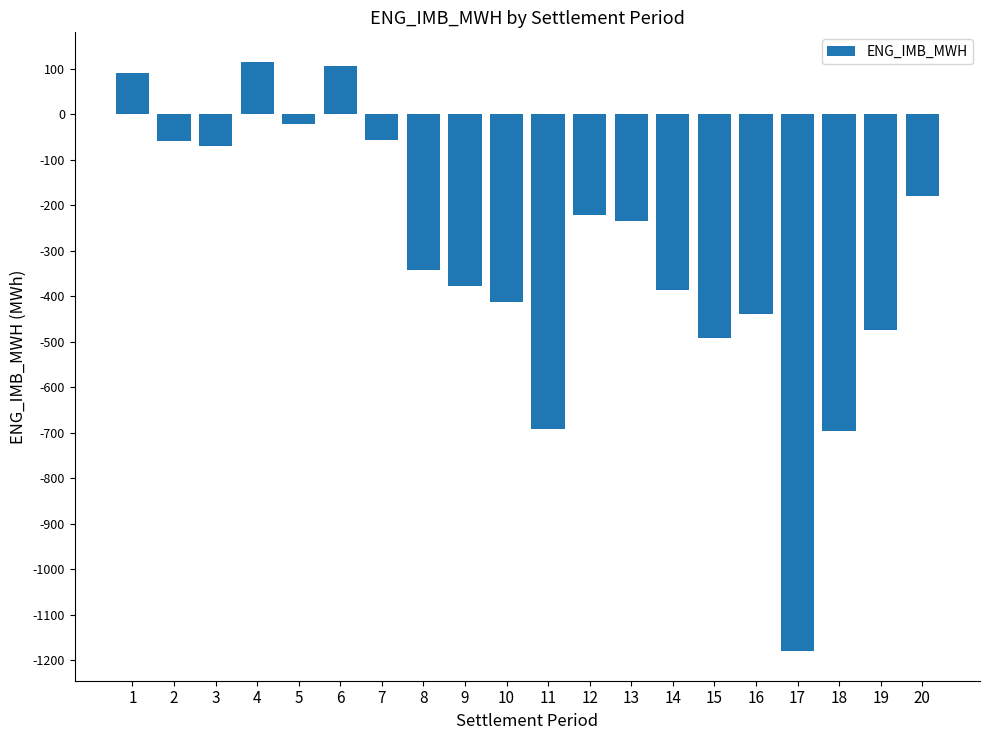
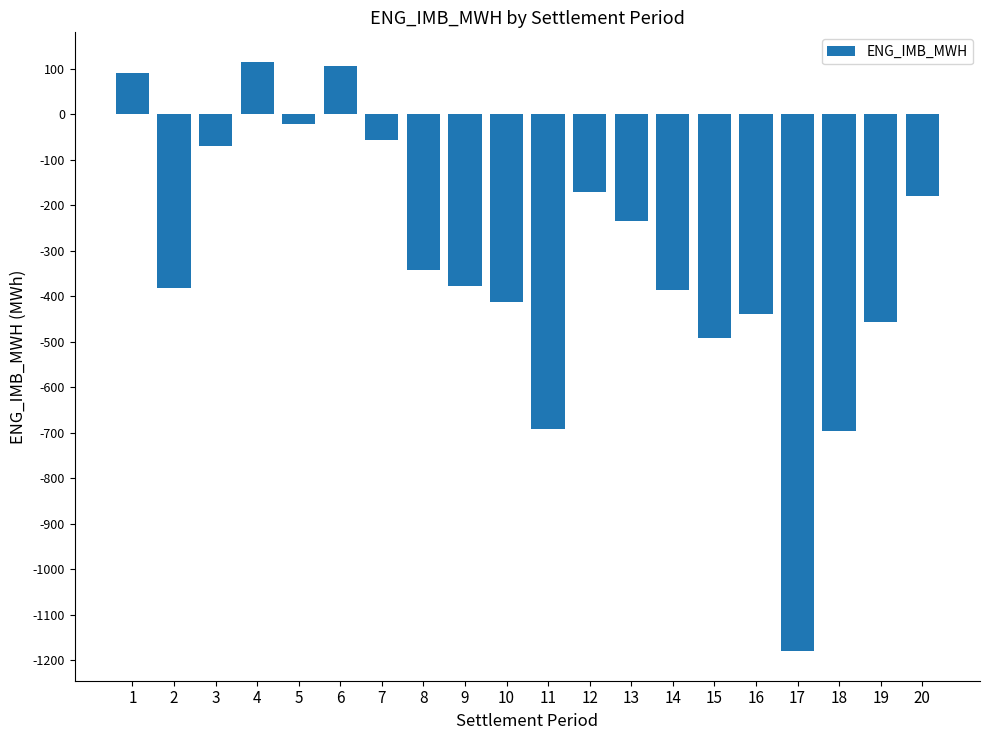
2: -60 -> -380
12: -220 -> -170
19: -470 -> -460
